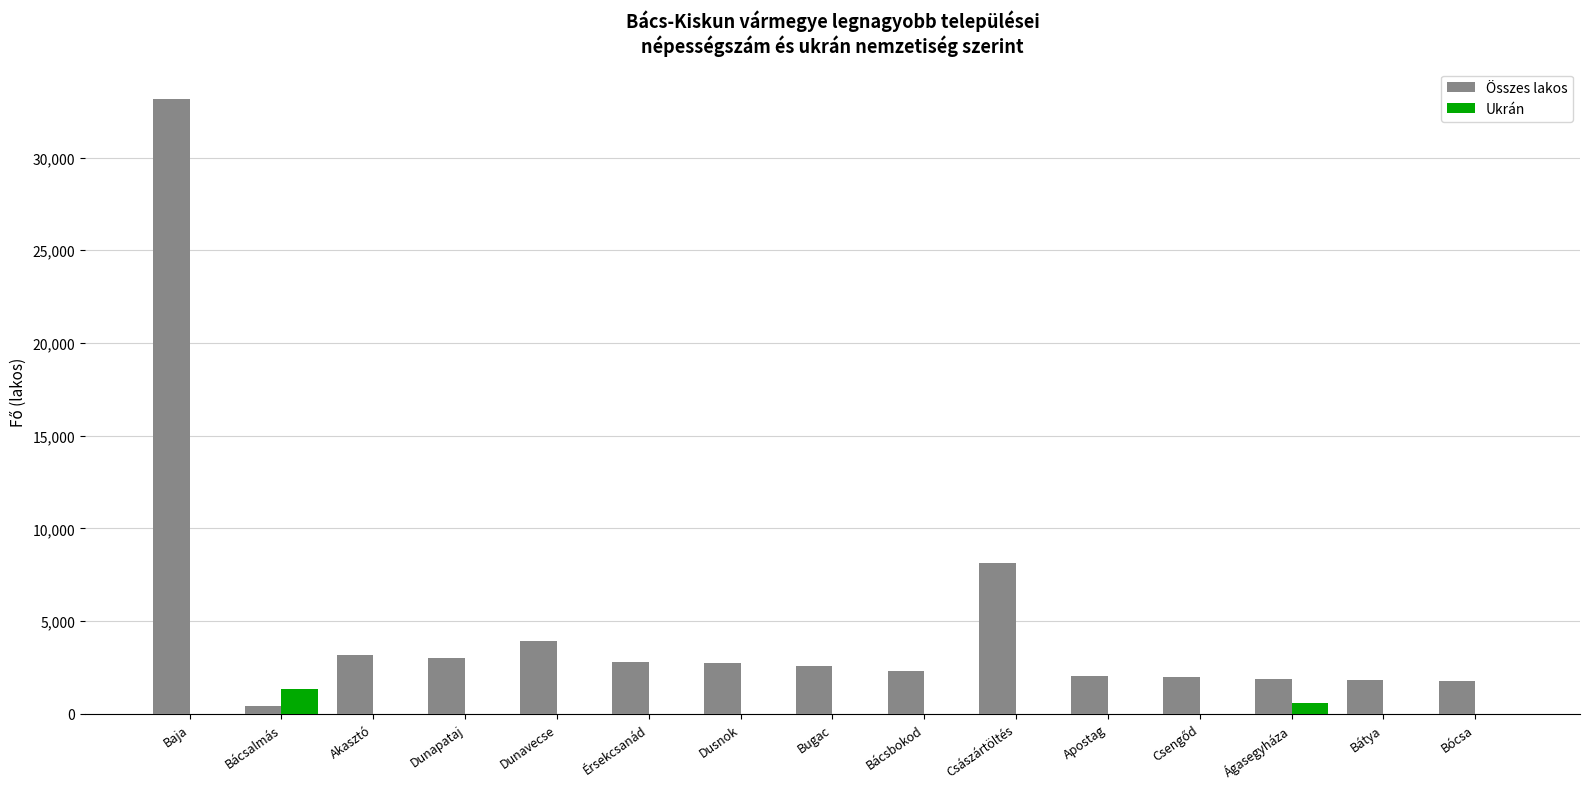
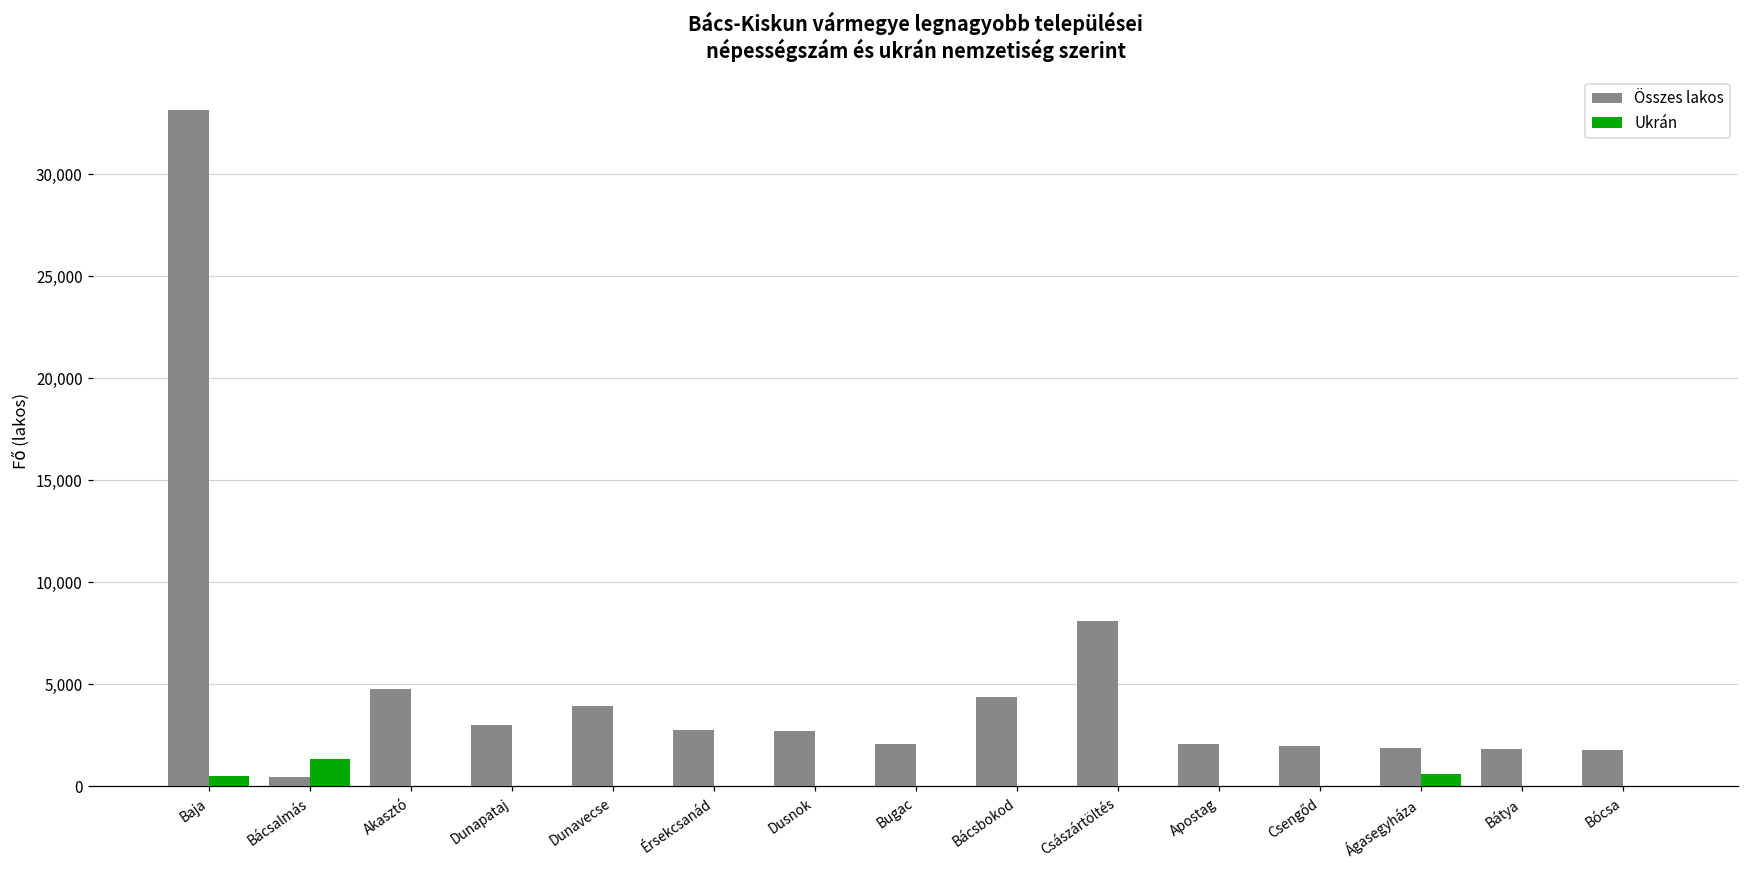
Ukrán, Baja: 0 -> 500
Összes lakos, Akasztó: 3,200 -> 4,800
Összes lakos, Bugac: 2,600 -> 2,100
Összes lakos, Bácsbokod: 2,300 -> 4,400
